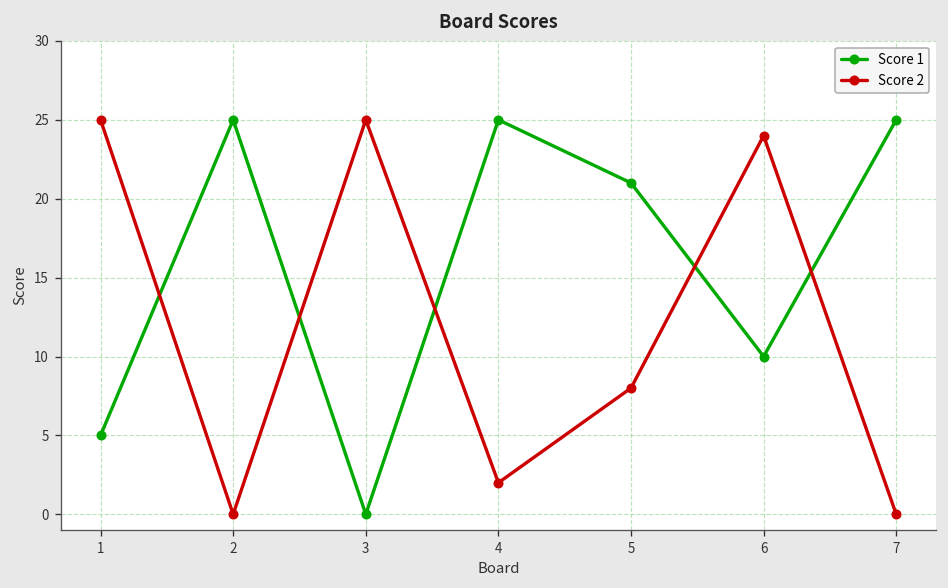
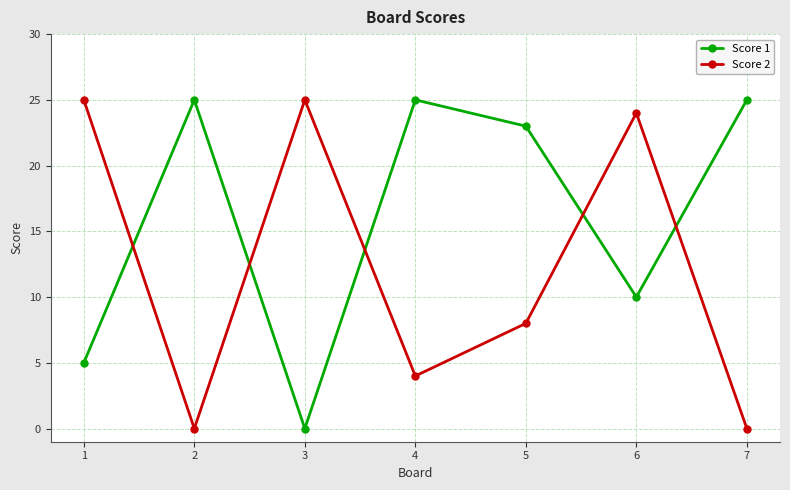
Score 2, 4: 2 -> 4
Score 1, 5: 21 -> 23
